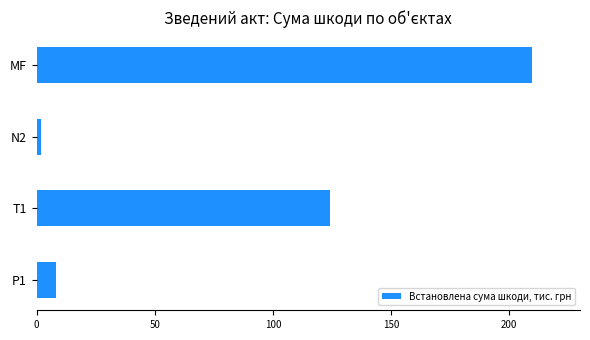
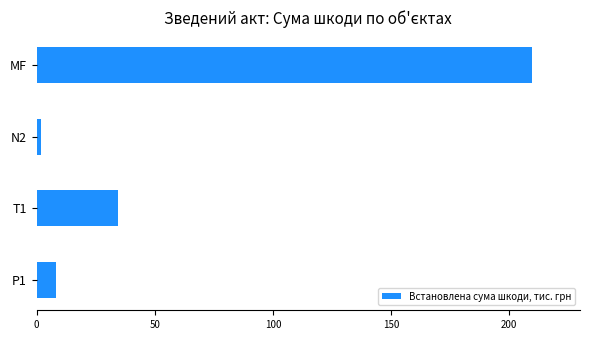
T1: 124 -> 34
